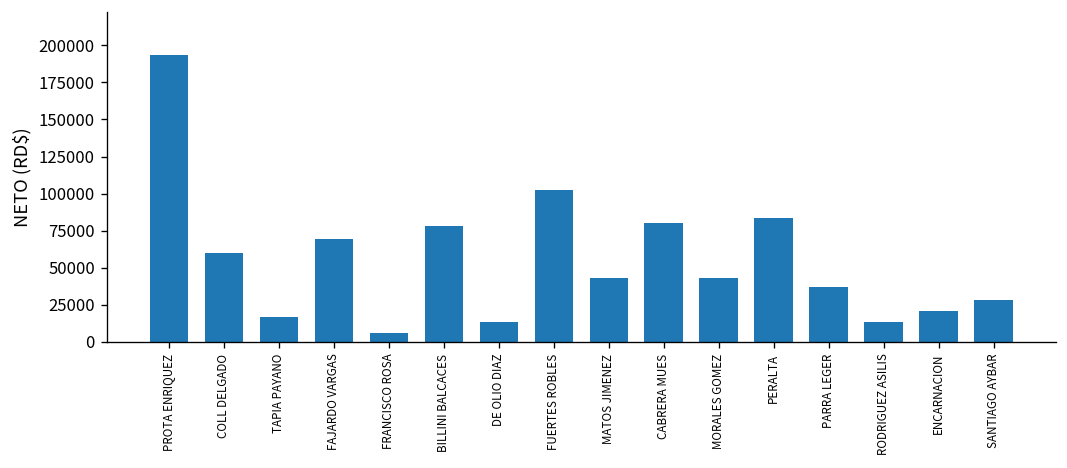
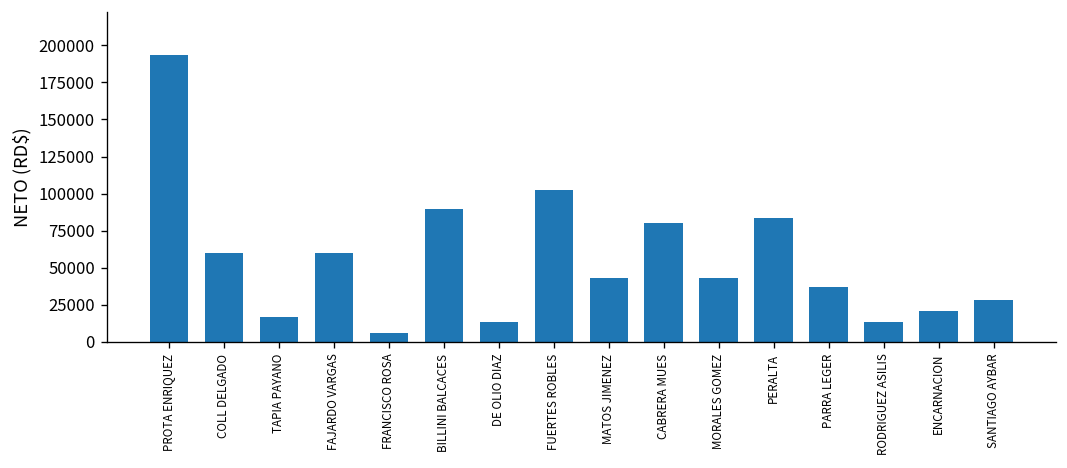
FAJARDO VARGAS: 69000 -> 60000
BILLINI BALCACES: 78000 -> 90000
